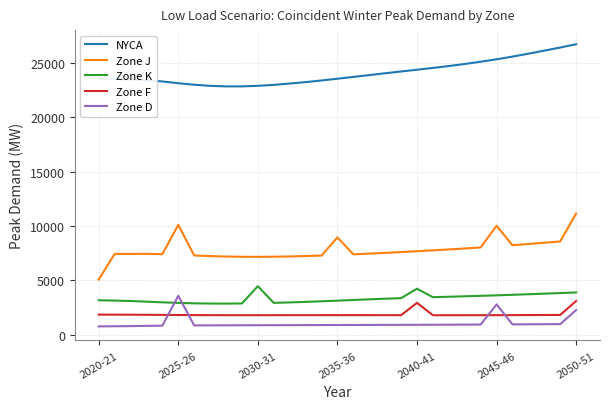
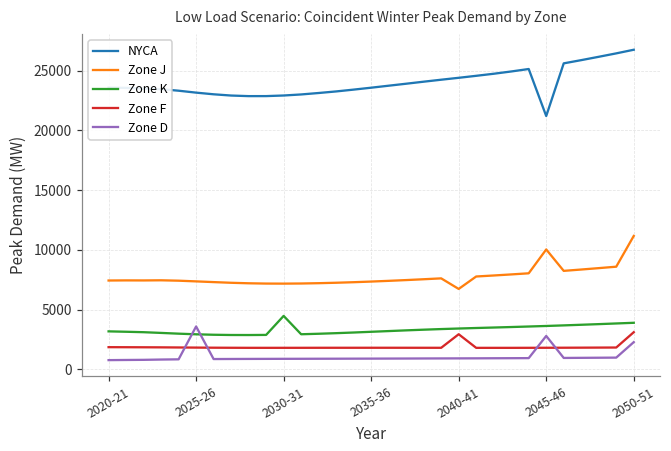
Zone J, 2020-21: 5100 -> 7400
Zone J, 2025-26: 10100 -> 7400
Zone J, 2035-36: 9000 -> 7300
Zone J, 2040-41: 7700 -> 6700
Zone K, 2040-41: 4200 -> 3400
NYCA, 2045-46: 25400 -> 21200
